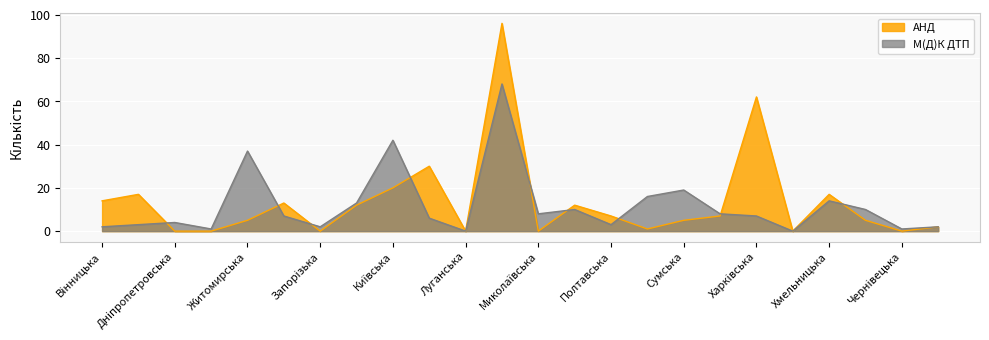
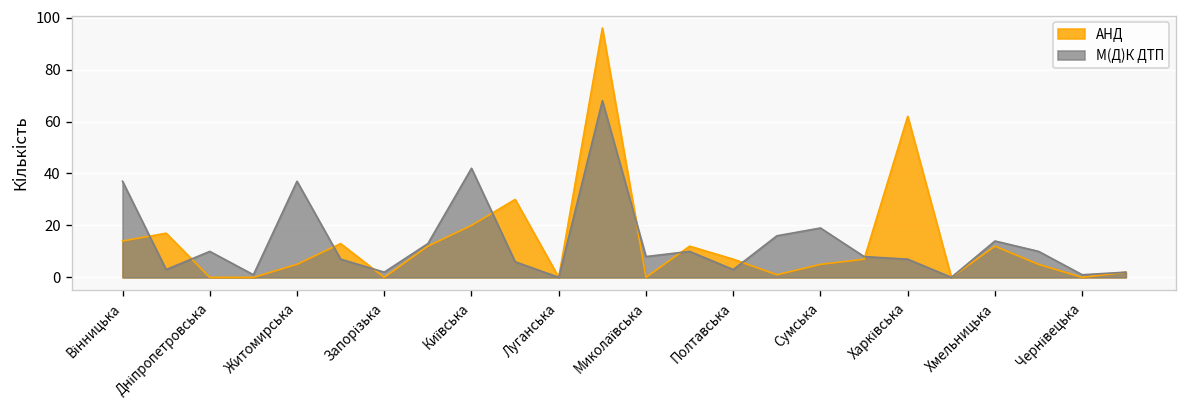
М(Д)К ДТП, Вінницька: 2 -> 37
М(Д)К ДТП, Дніпропетровська: 4 -> 10
АНД, Хмельницька: 17 -> 12
